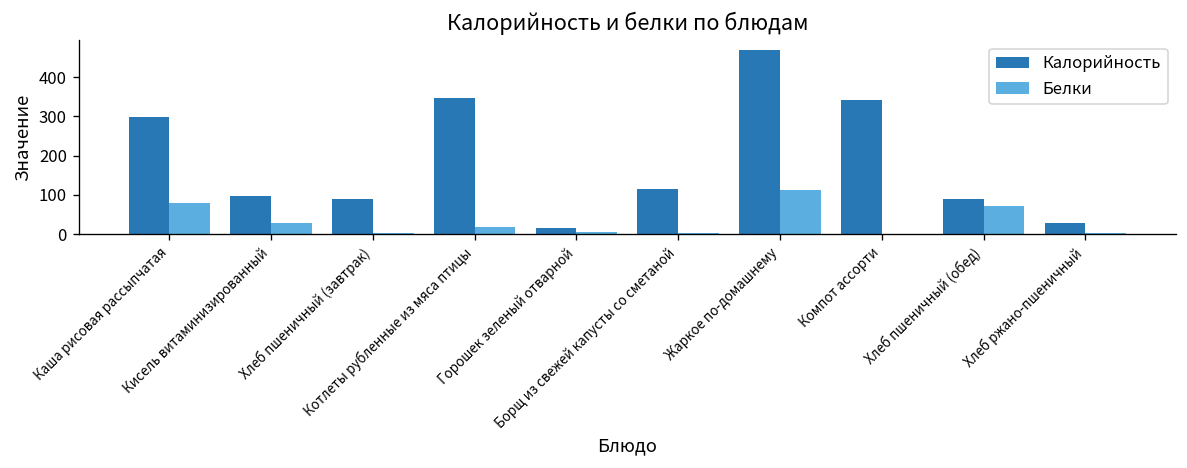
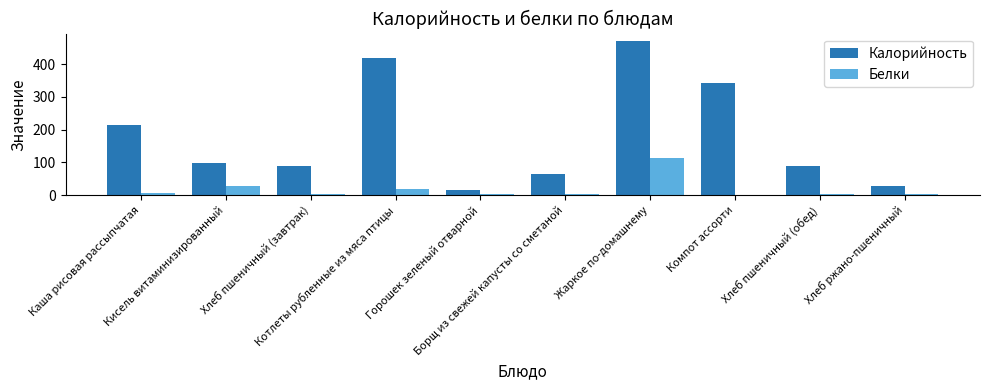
Калорийность, Каша рисовая рассыпчатая: 300 -> 210
Белки, Каша рисовая рассыпчатая: 80 -> 10
Калорийность, Котлеты рубленные из мяса птицы: 350 -> 420
Калорийность, Борщ из свежей капусты со сметаной: 120 -> 60
Белки, Хлеб пшеничный (обед): 70 -> 0
